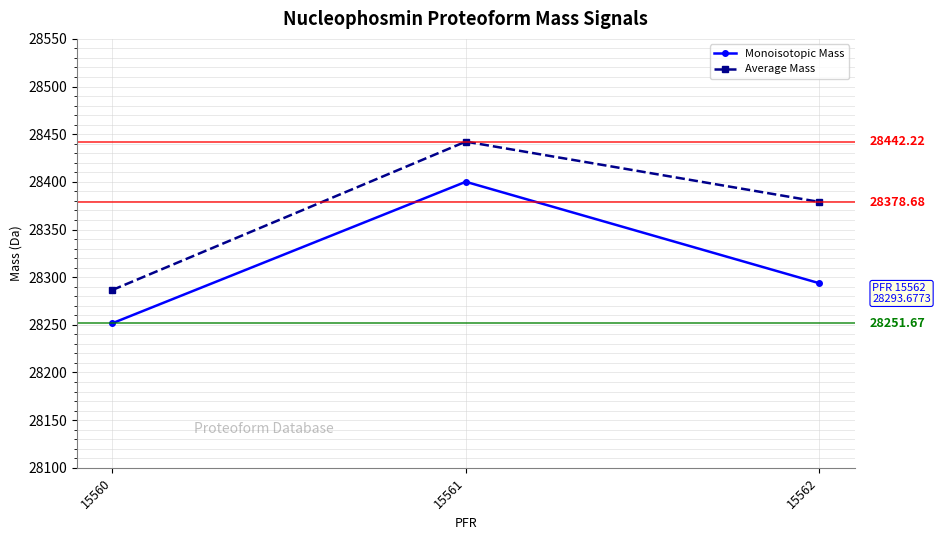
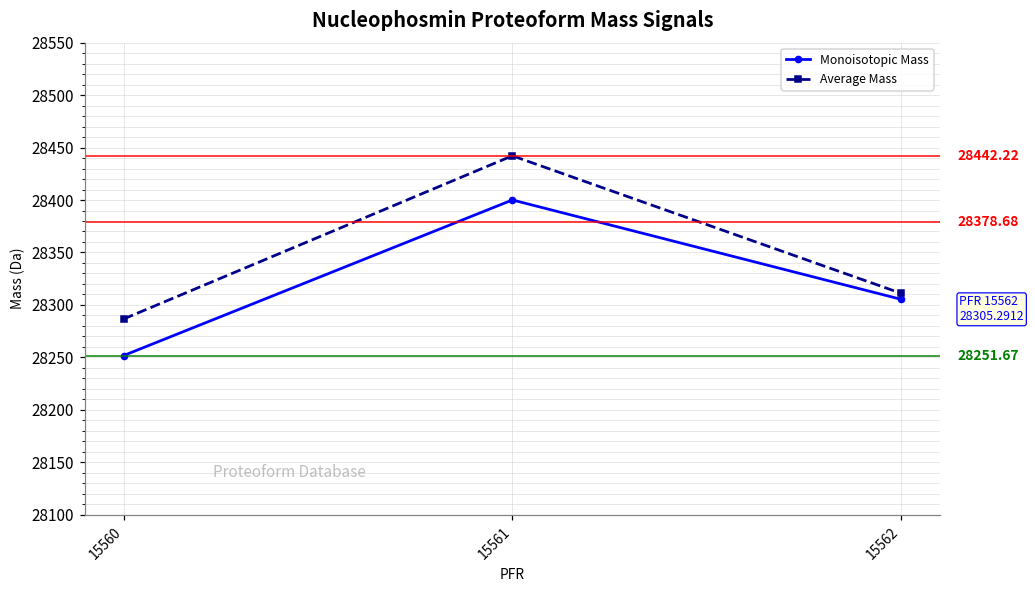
Monoisotopic Mass, 15562: 28293.6773 -> 28305.2912
Average Mass, 15562: 28380 -> 28310
